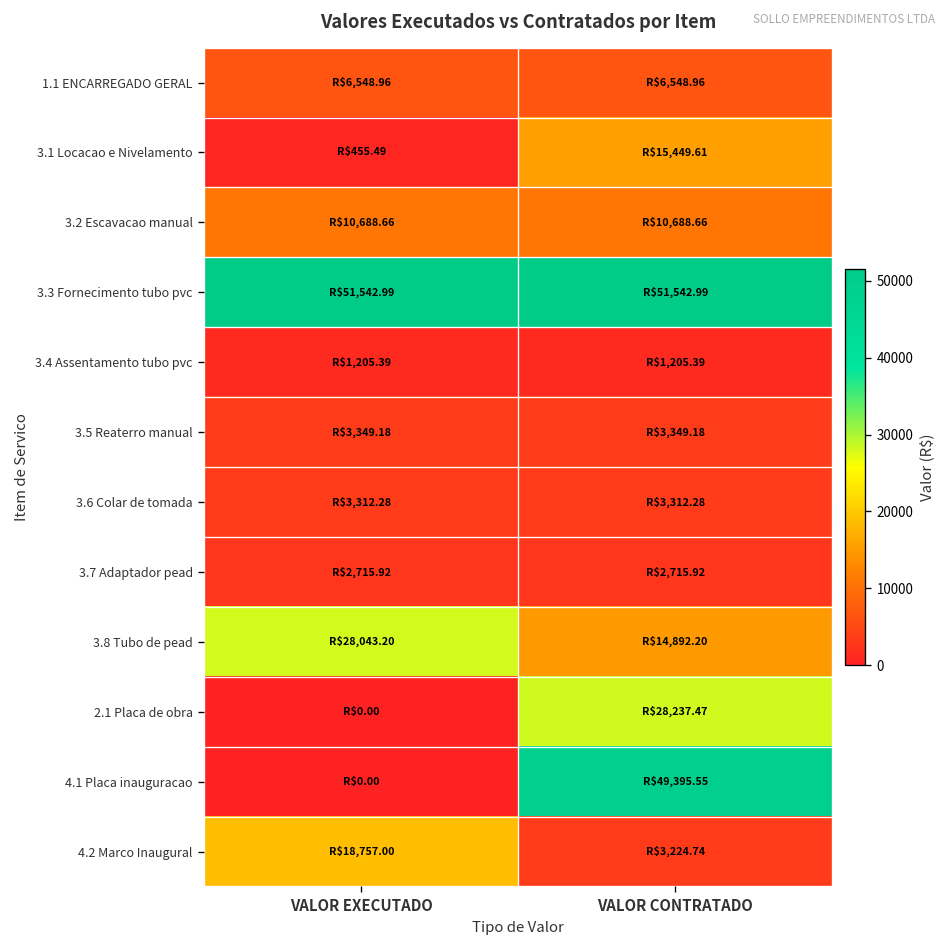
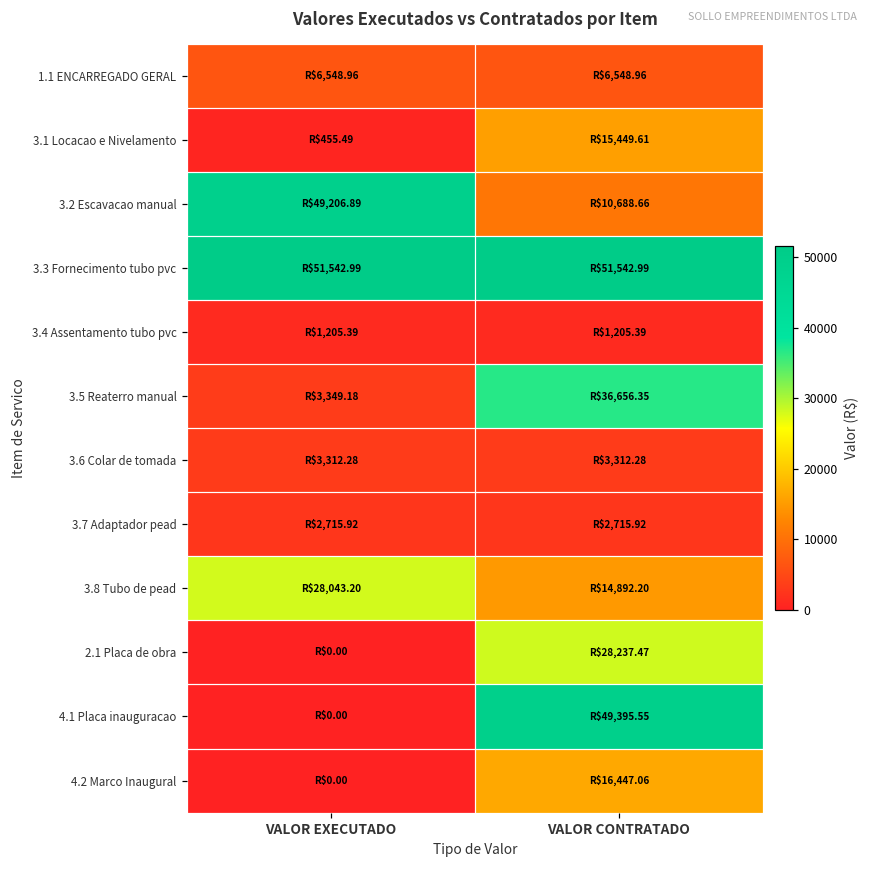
3.2 Escavacao manual, VALOR EXECUTADO: $10,688.66 -> $49,206.89
3.5 Reaterro manual, VALOR CONTRATADO: $3,349.18 -> $36,656.35
4.2 Marco Inaugural, VALOR EXECUTADO: $18,757.00 -> $0.00
4.2 Marco Inaugural, VALOR CONTRATADO: $3,224.74 -> $16,447.06
